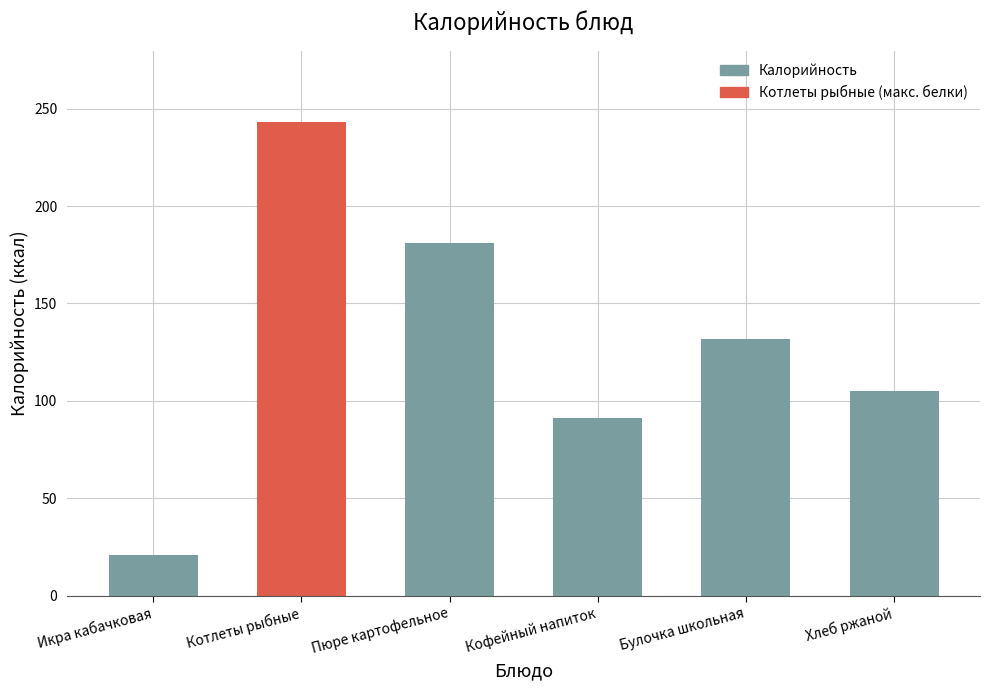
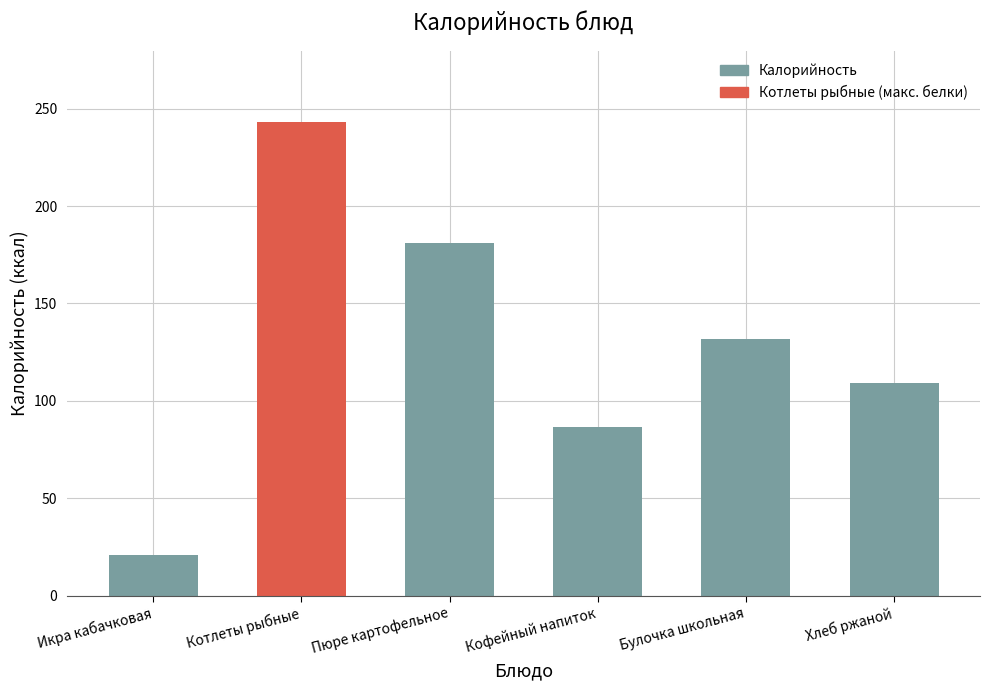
Кофейный напиток: 91 -> 86
Хлеб ржаной: 105 -> 109
